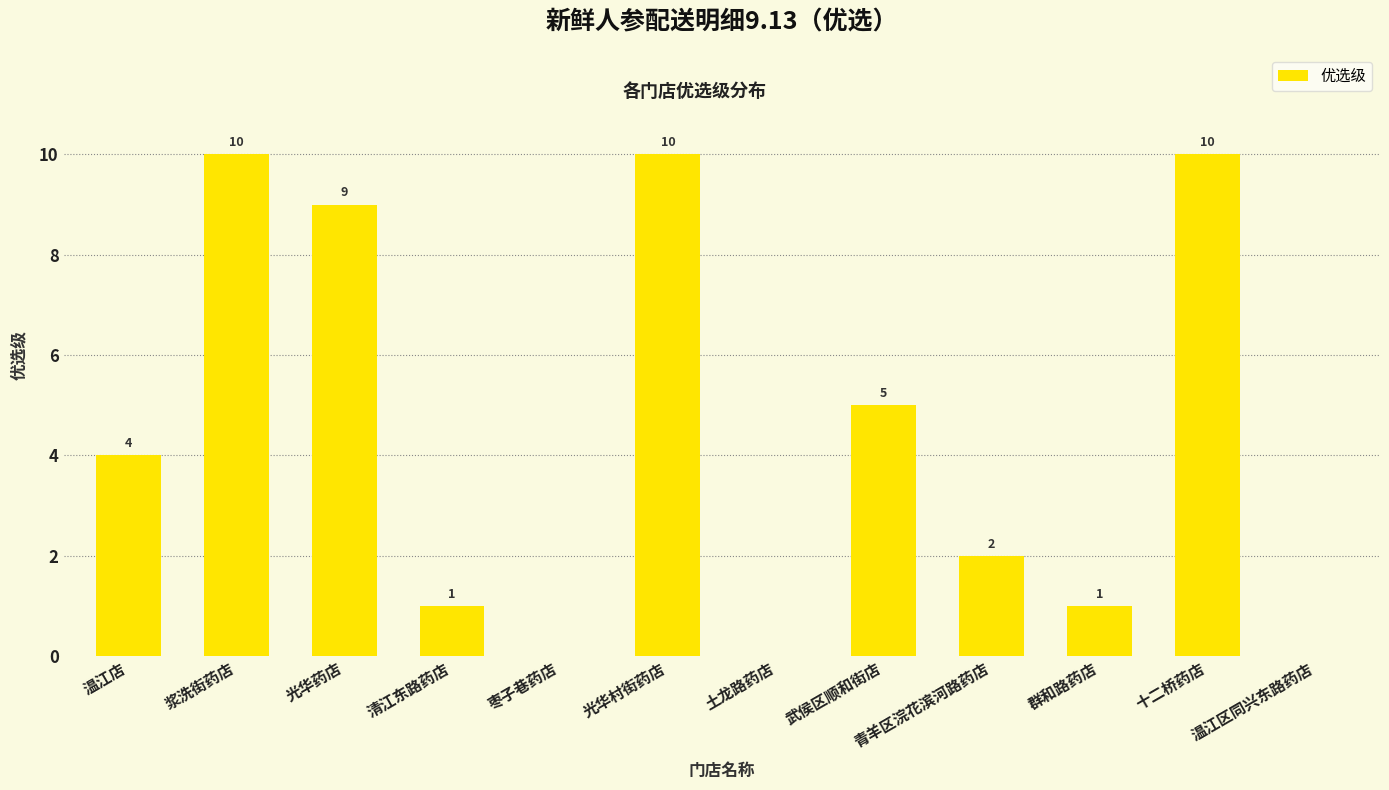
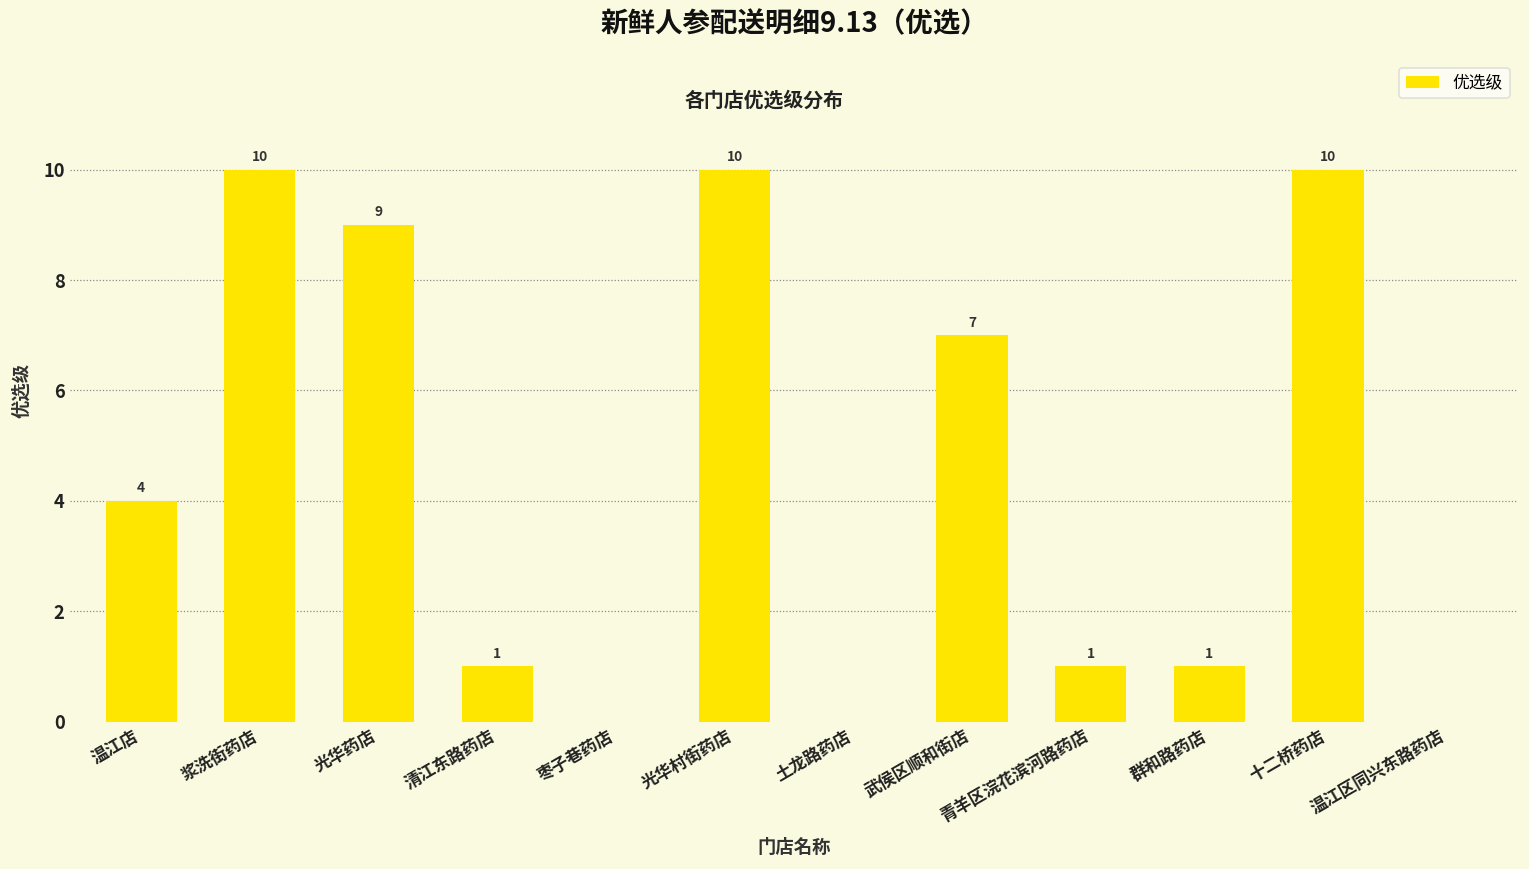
武侯区顺和街店: 5 -> 7
青羊区浣花滨河路药店: 2 -> 1
